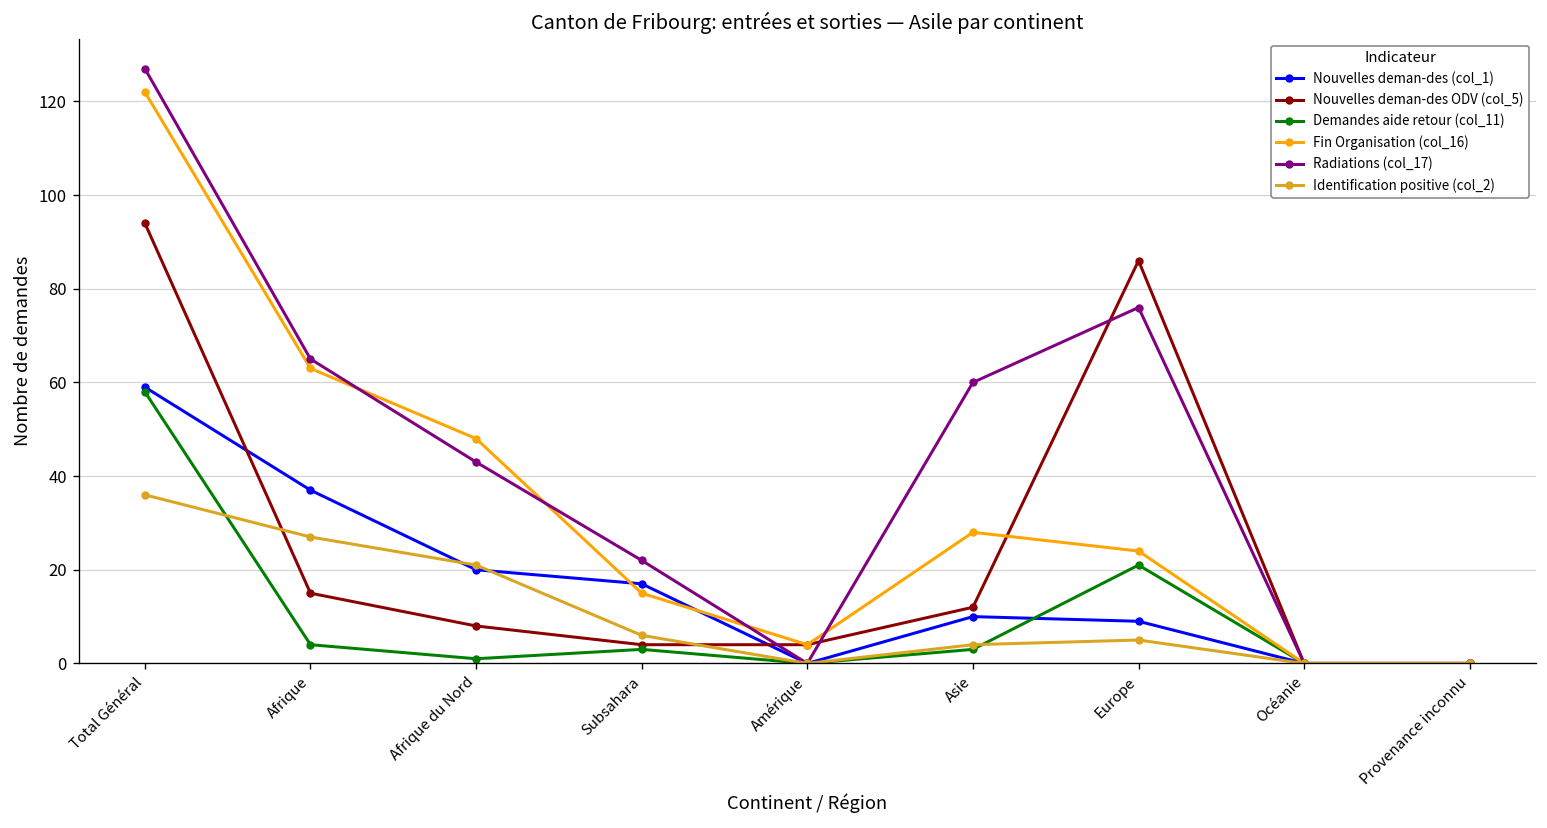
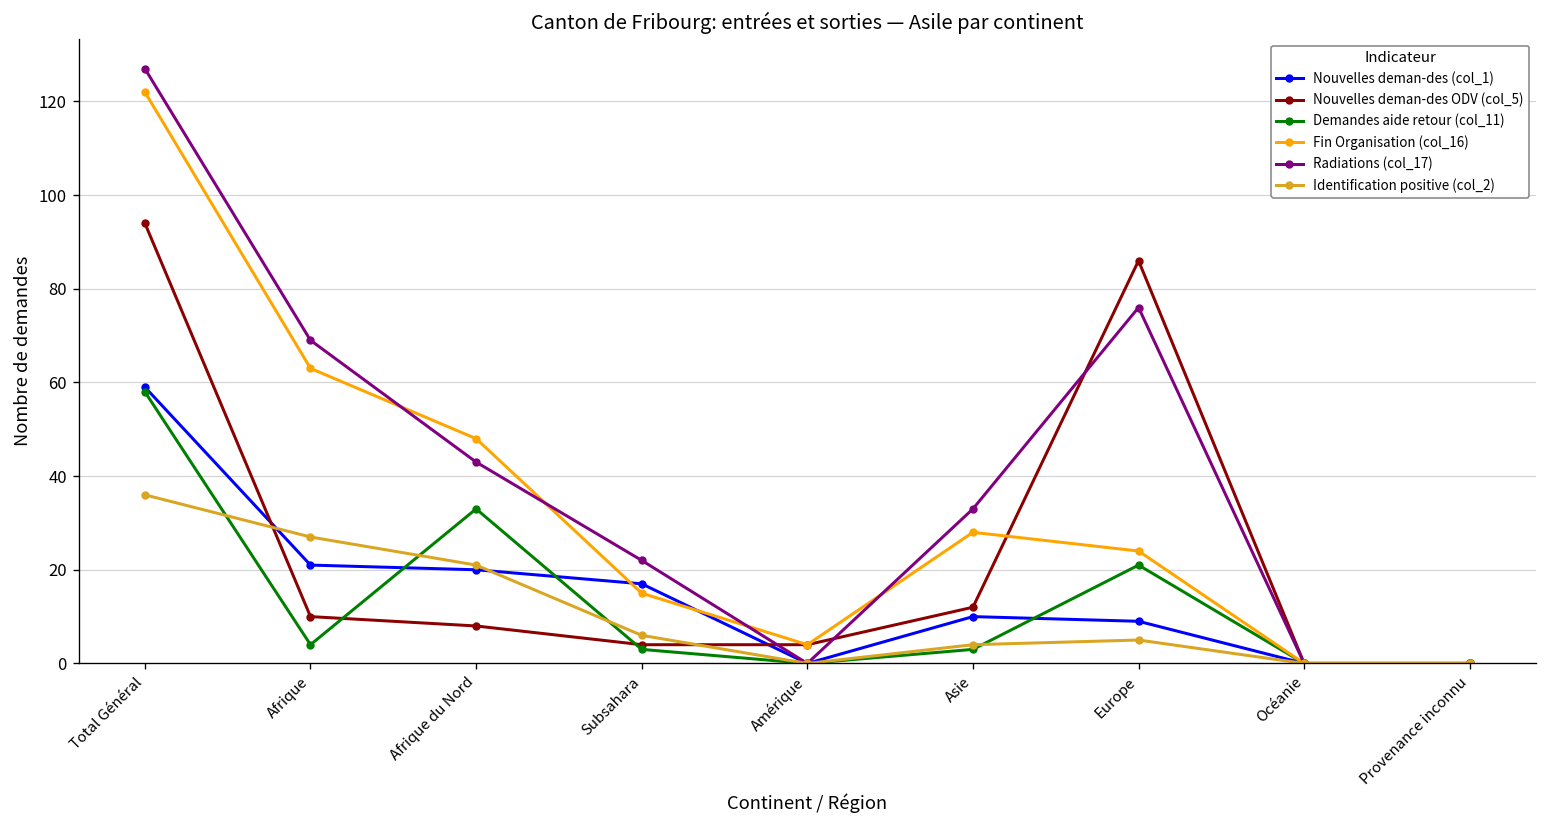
Nouvelles deman-des (col_1), Afrique: 37 -> 21
Nouvelles deman-des ODV (col_5), Afrique: 15 -> 10
Radiations (col_17), Afrique: 65 -> 69
Demandes aide retour (col_11), Afrique du Nord: 1 -> 33
Radiations (col_17), Asie: 60 -> 33
